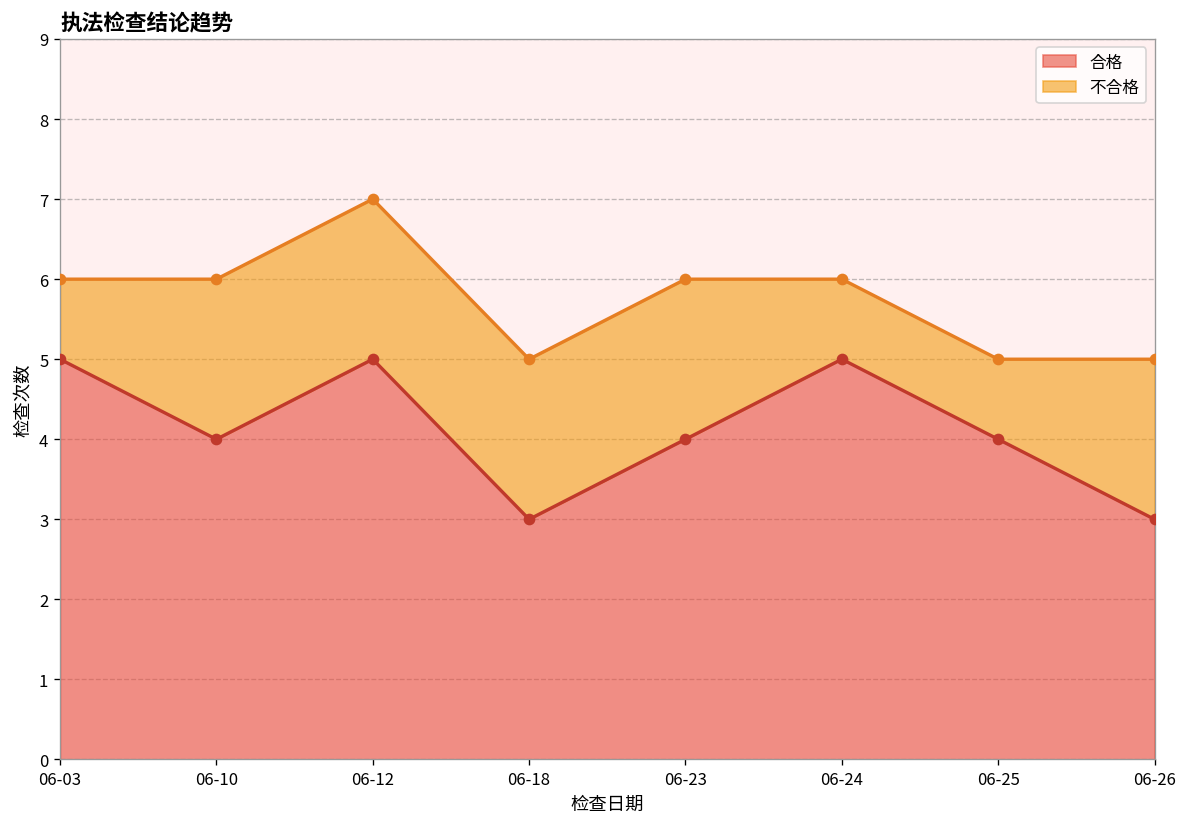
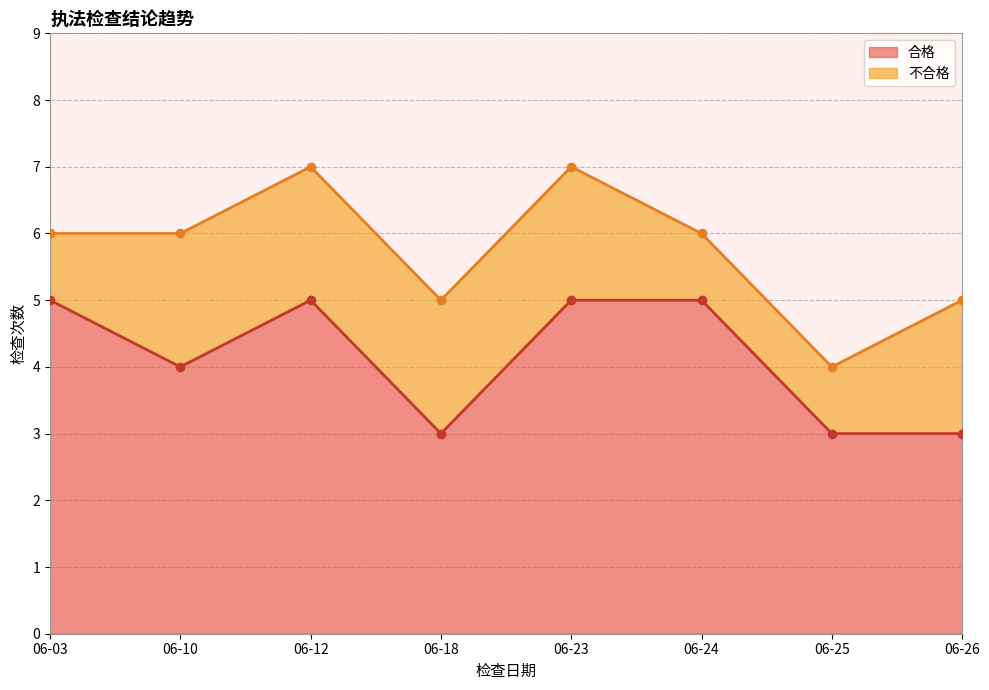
合格, 06-23: 4 -> 5
合格, 06-25: 4 -> 3
